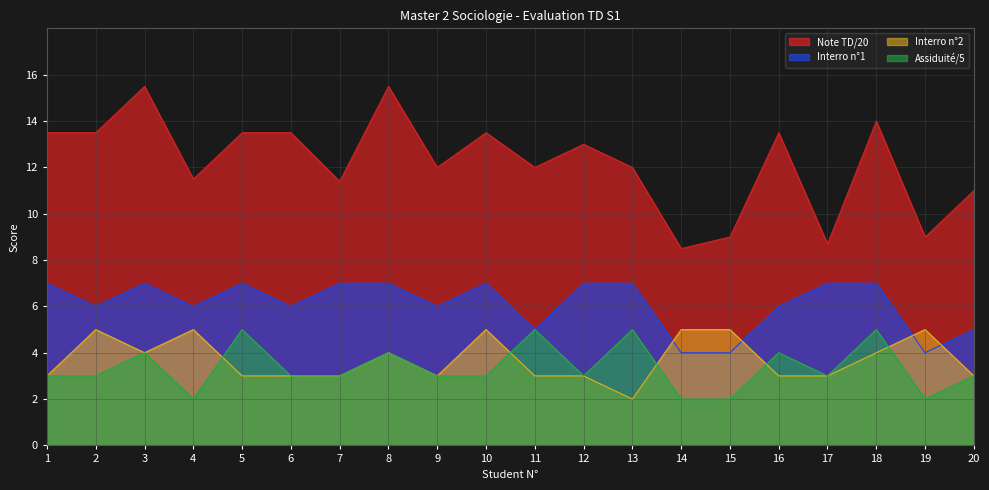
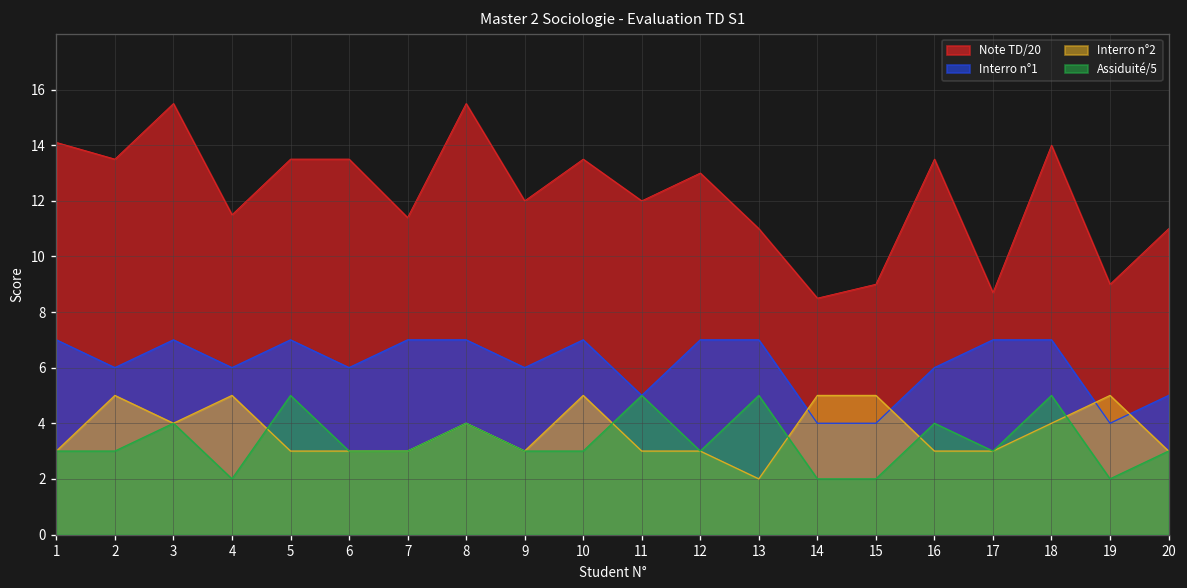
Note TD/20, 1: 13.5 -> 14.1
Note TD/20, 13: 12 -> 11
